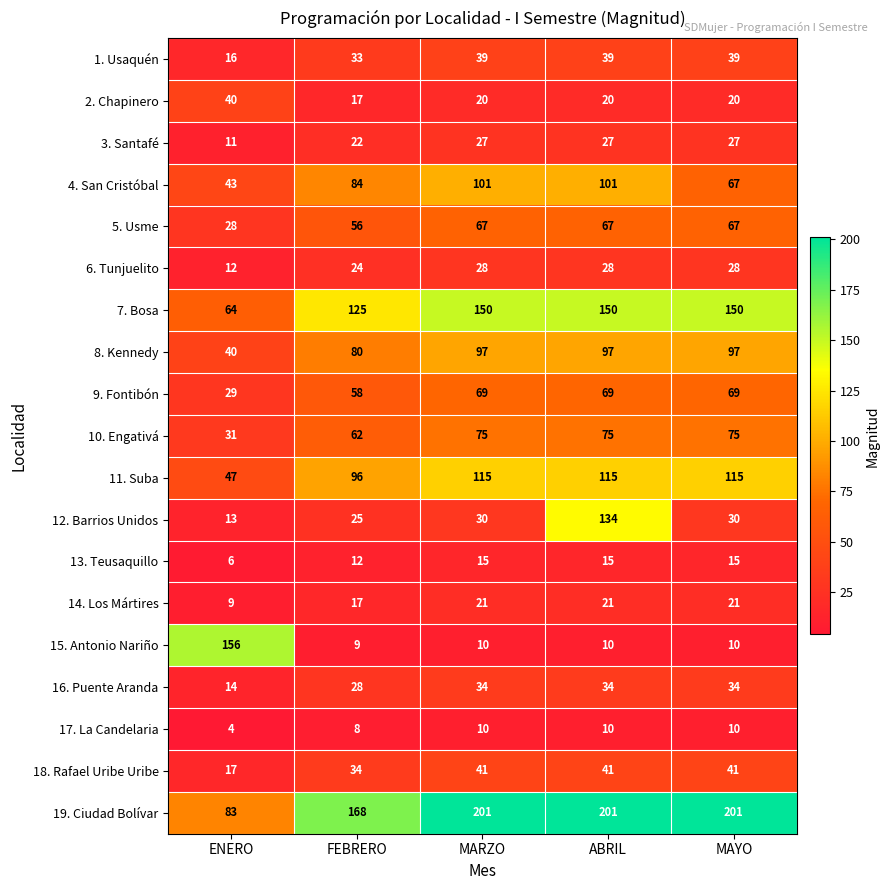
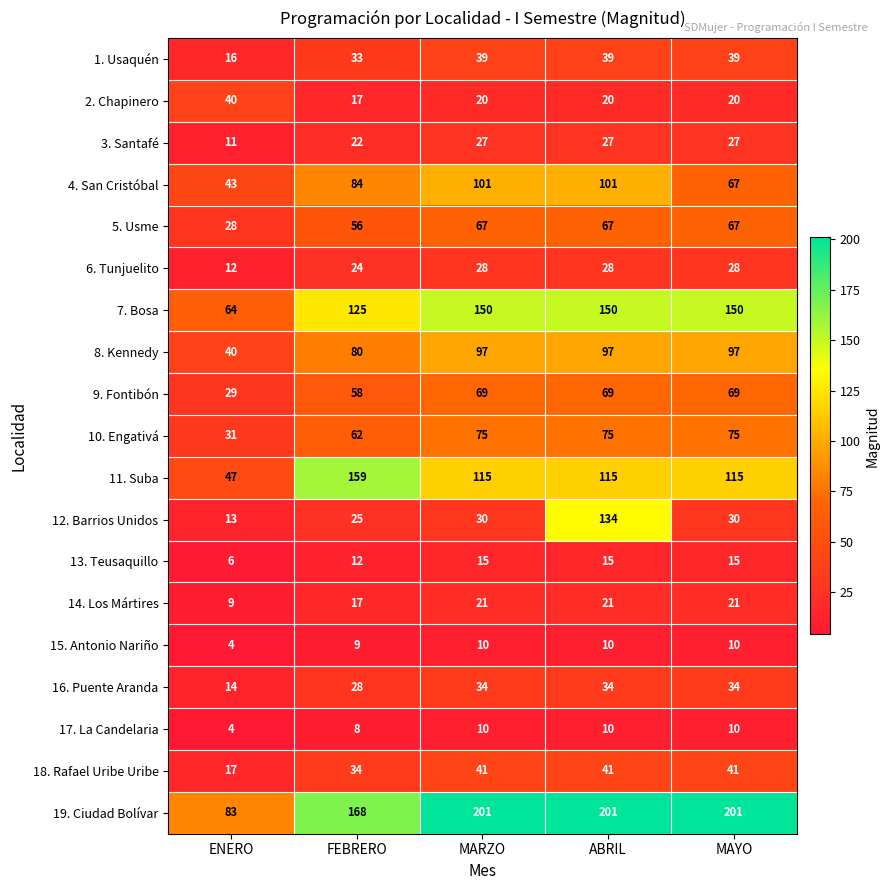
11. Suba, FEBRERO: 96 -> 159
15. Antonio Nariño, ENERO: 156 -> 4
